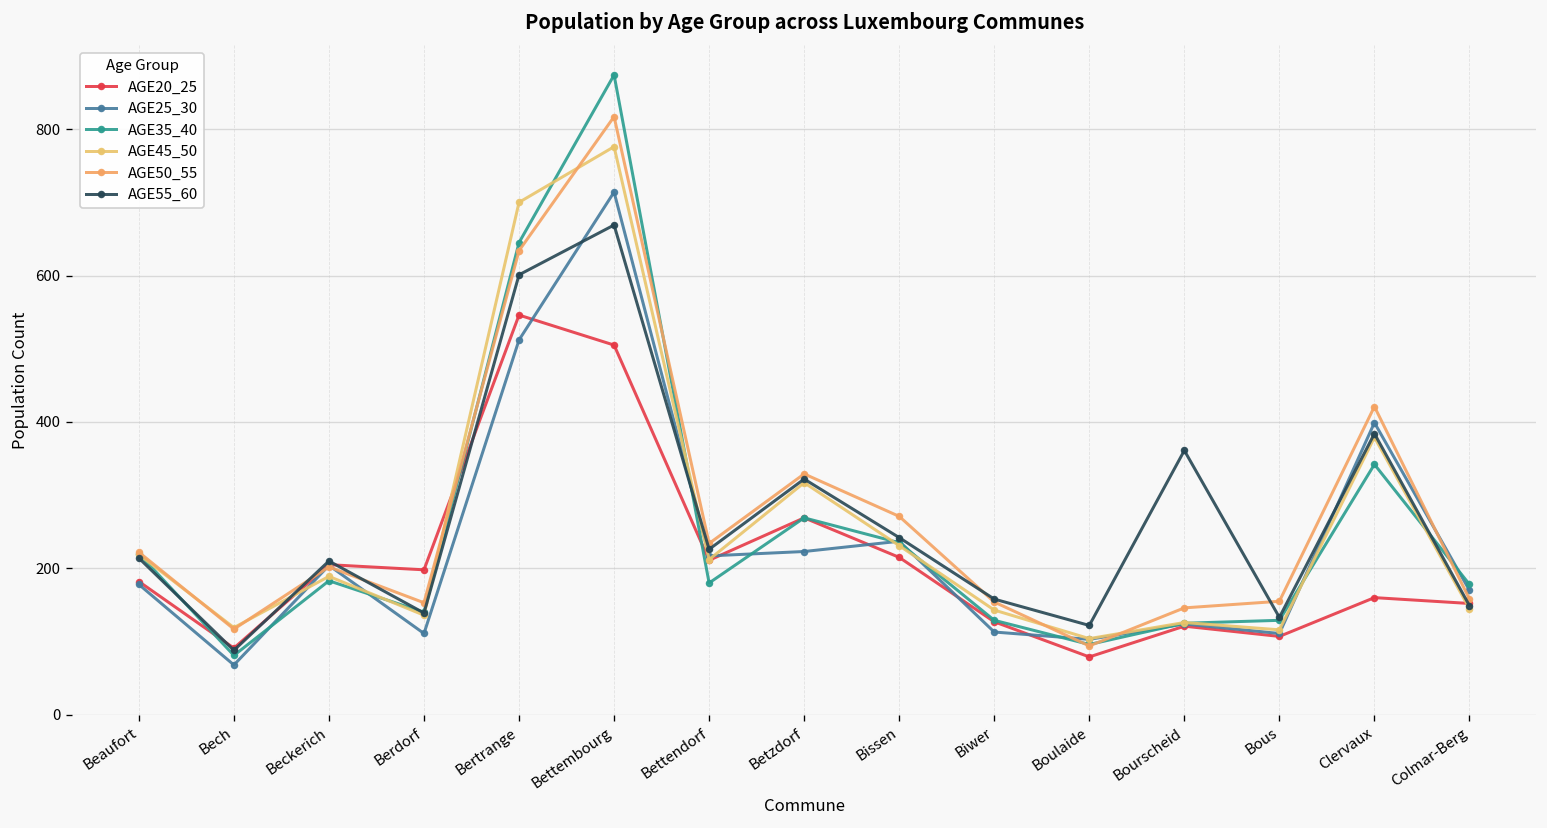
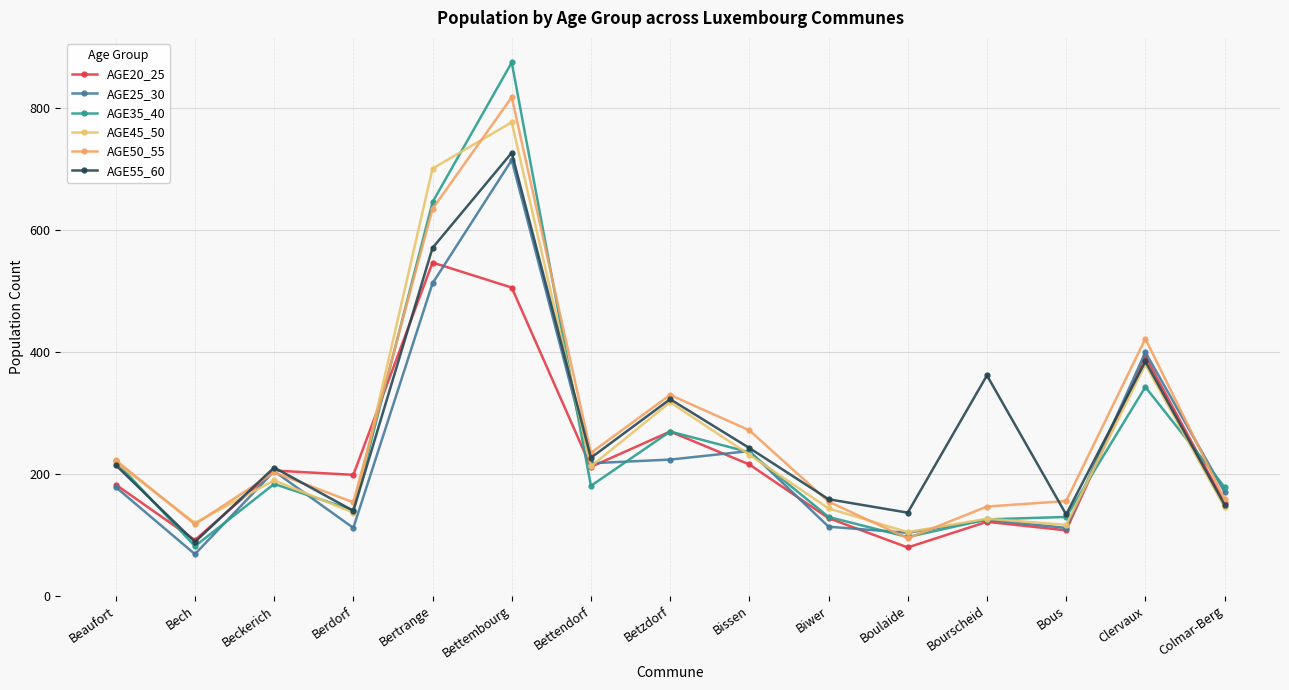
AGE55_60, Bertrange: 600 -> 570
AGE55_60, Bettembourg: 670 -> 730
AGE55_60, Boulaide: 120 -> 140
AGE20_25, Clervaux: 160 -> 390
